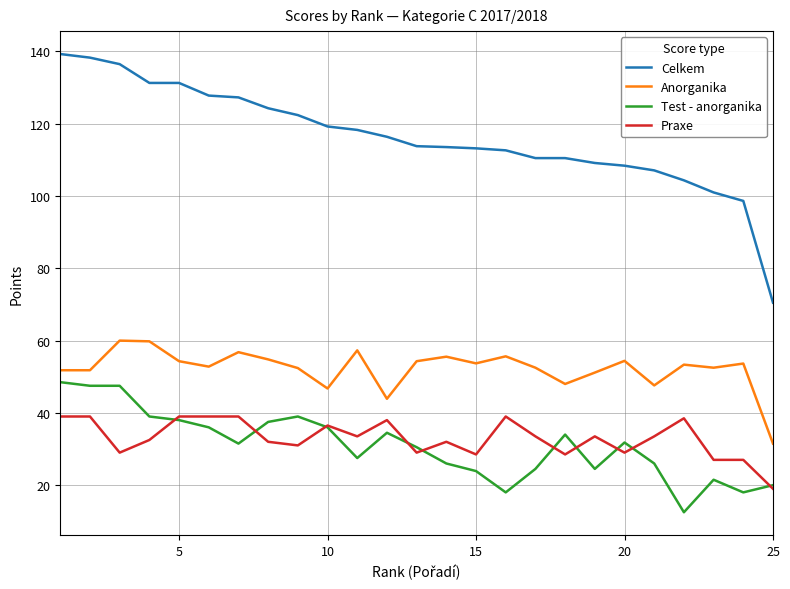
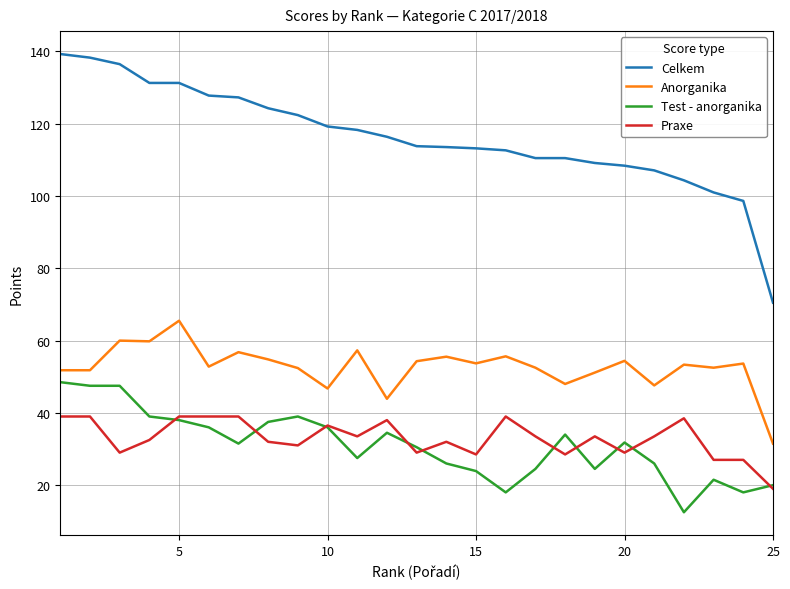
Anorganika, 5: 54 -> 66
